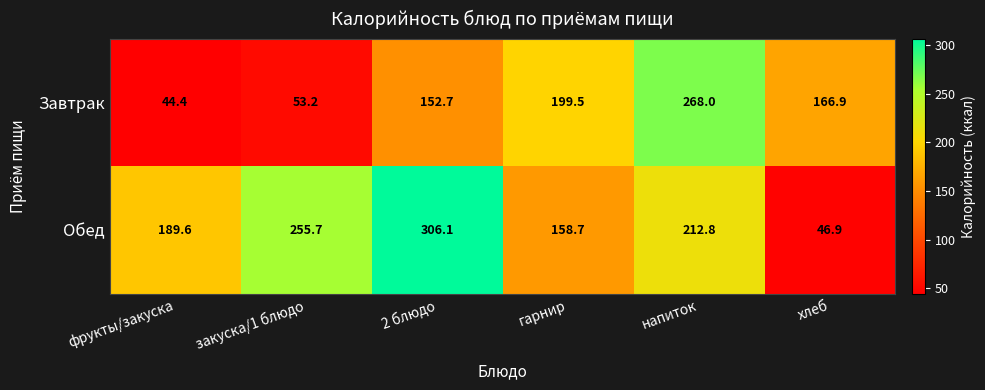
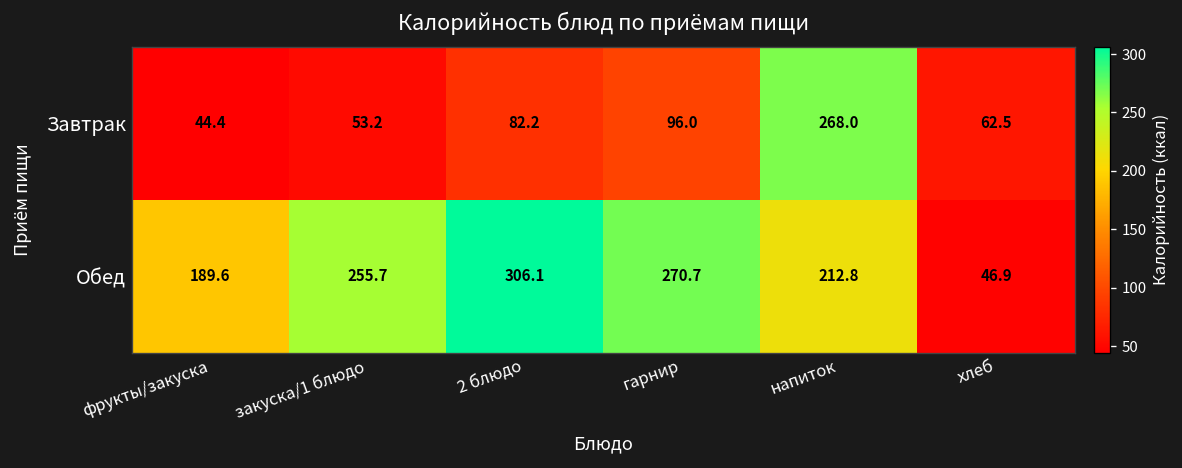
Завтрак, 2 блюдо: 152.7 -> 82.2
Завтрак, гарнир: 199.5 -> 96.0
Завтрак, хлеб: 166.9 -> 62.5
Обед, гарнир: 158.7 -> 270.7
